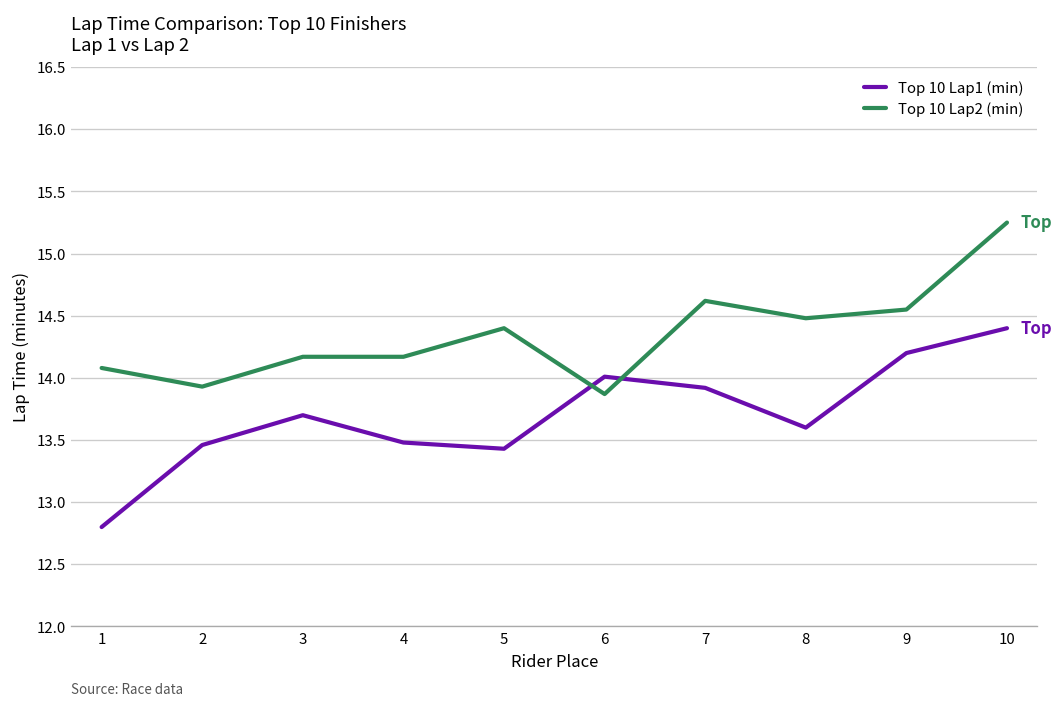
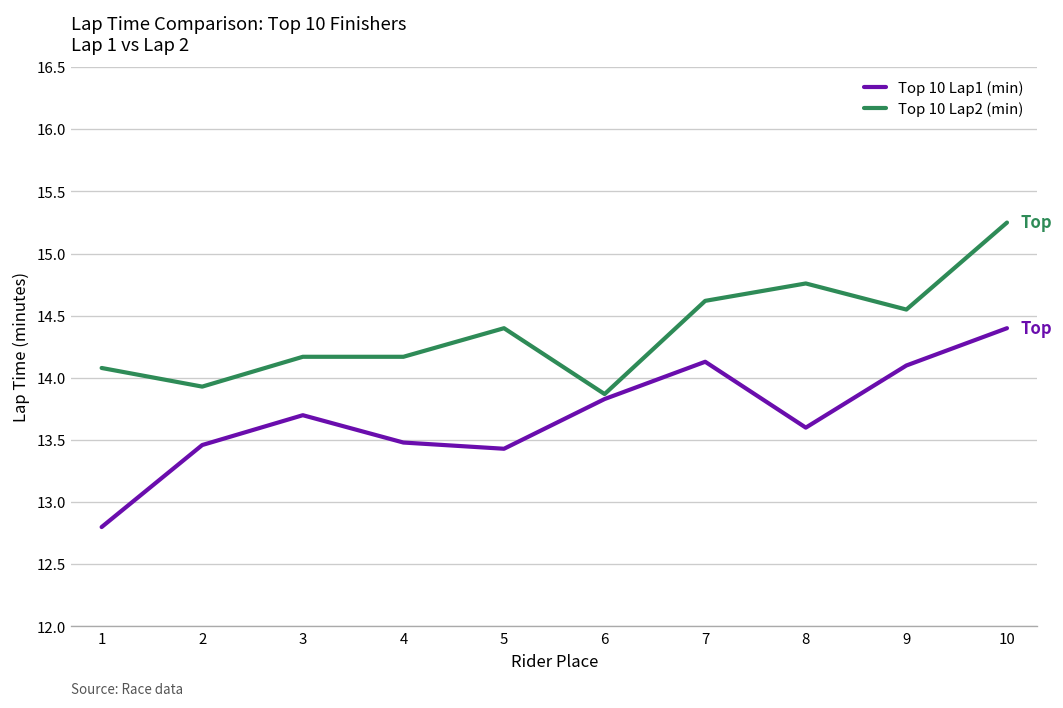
Top 10 Lap1 (min), 6: 14.01 -> 13.83
Top 10 Lap1 (min), 7: 13.92 -> 14.13
Top 10 Lap2 (min), 8: 14.48 -> 14.76
Top 10 Lap1 (min), 9: 14.2 -> 14.1
